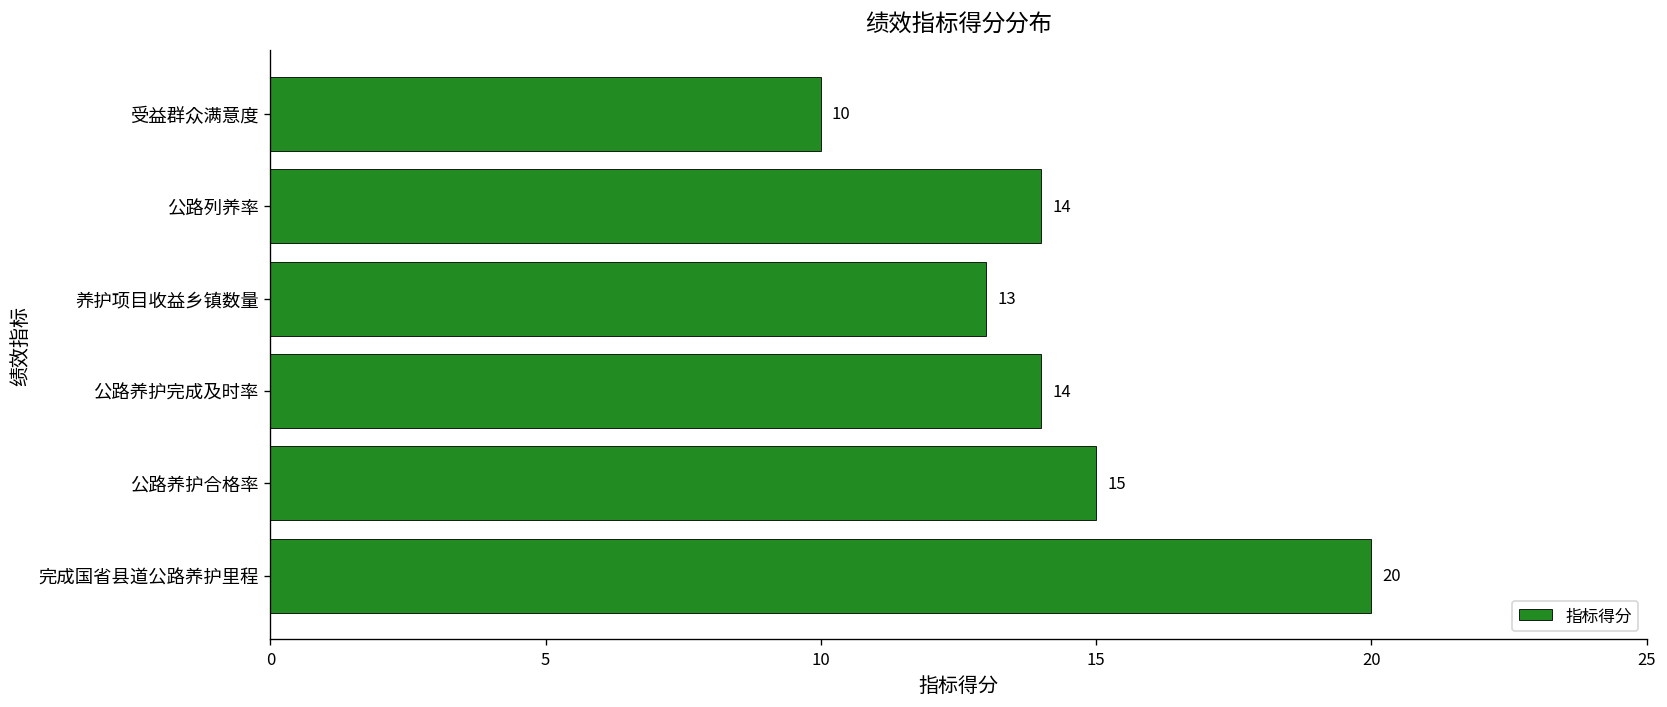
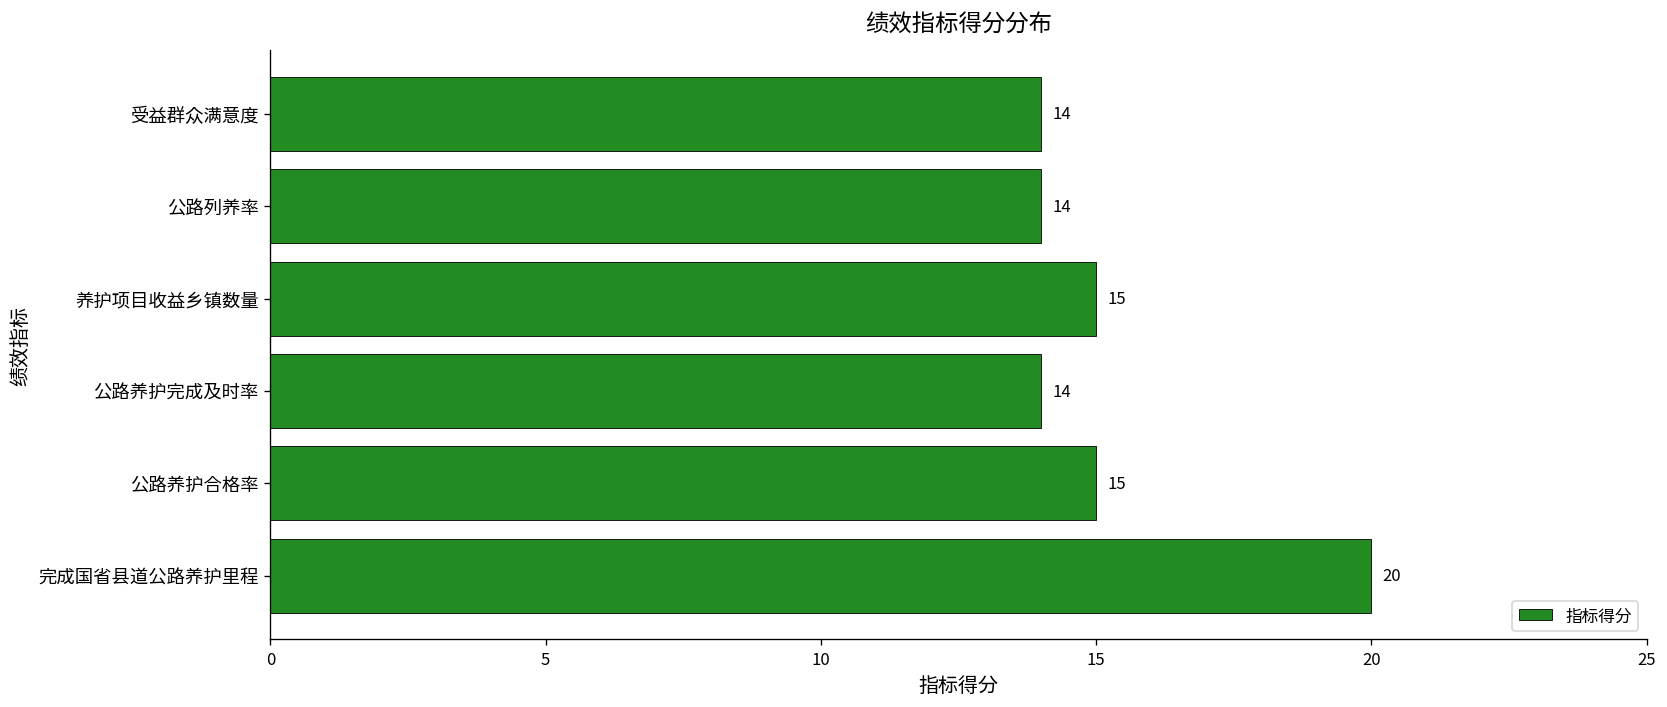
受益群众满意度: 10 -> 14
养护项目收益乡镇数量: 13 -> 15
